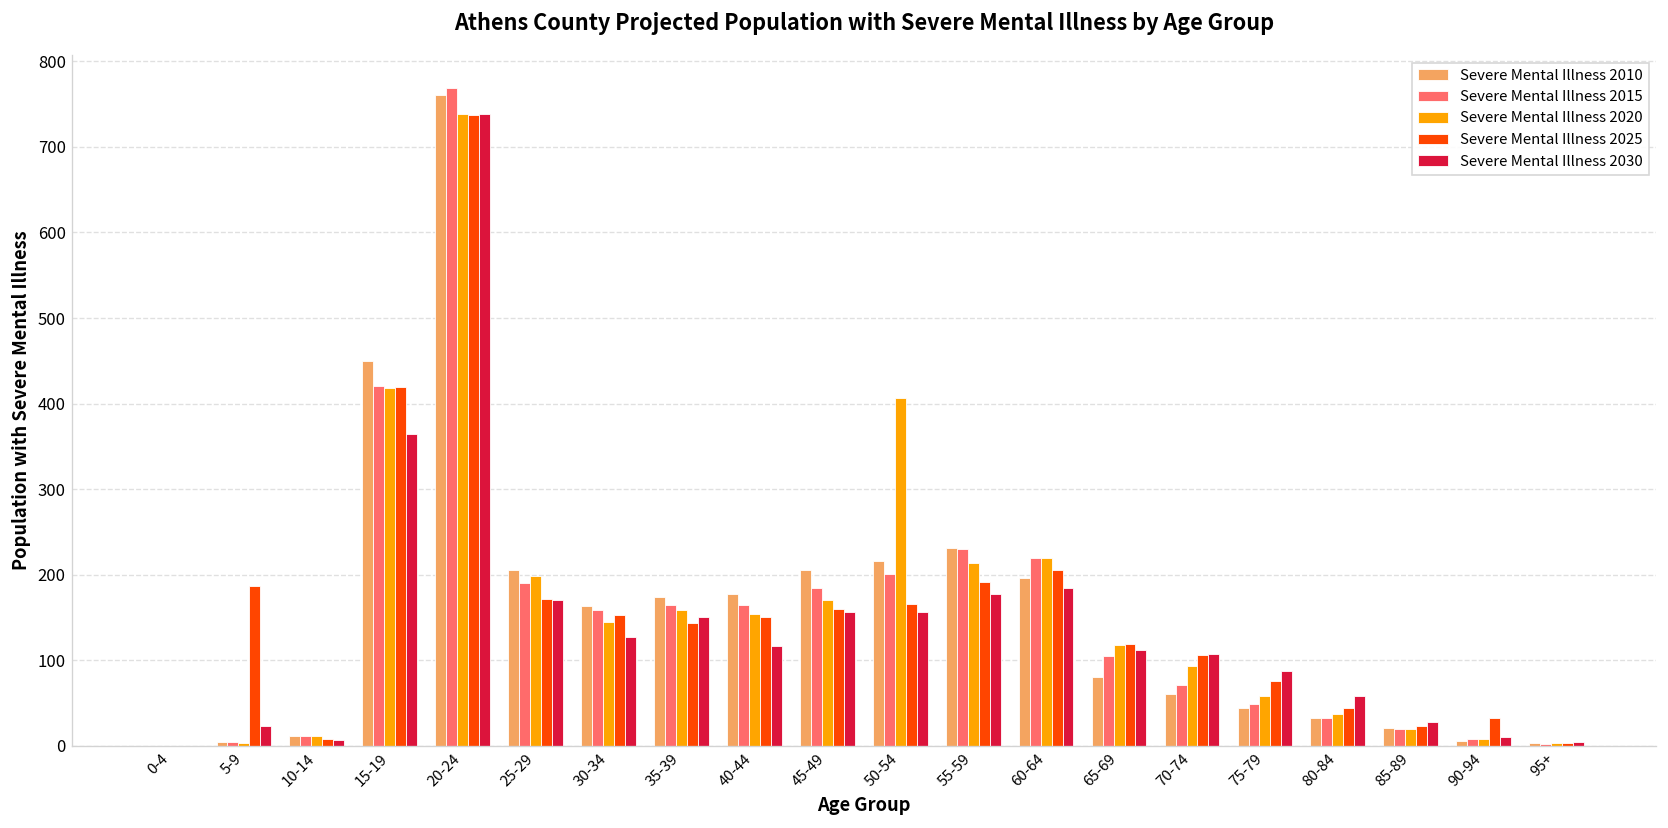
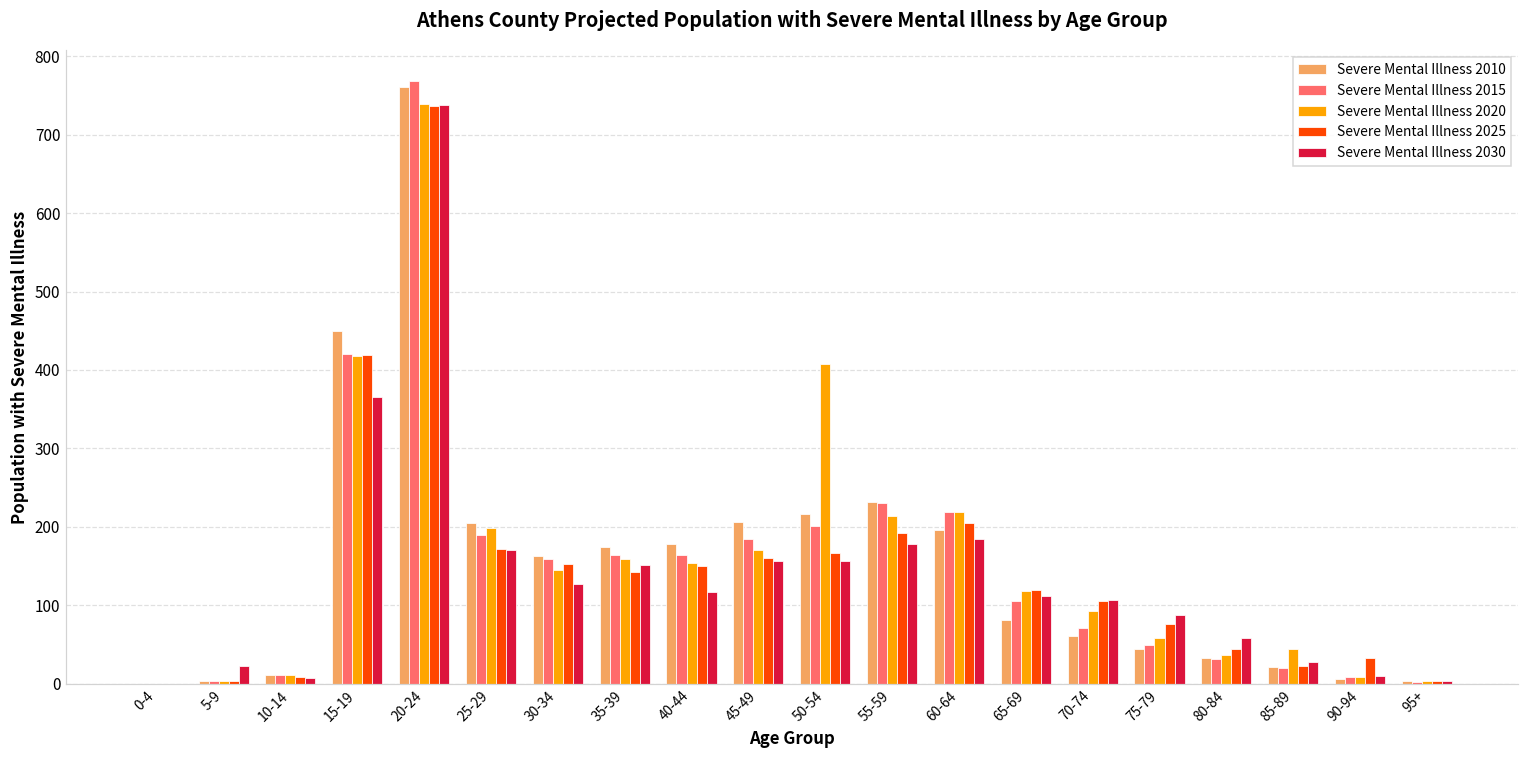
Severe Mental Illness 2025, 5-9: 190 -> 0
Severe Mental Illness 2020, 85-89: 20 -> 40
